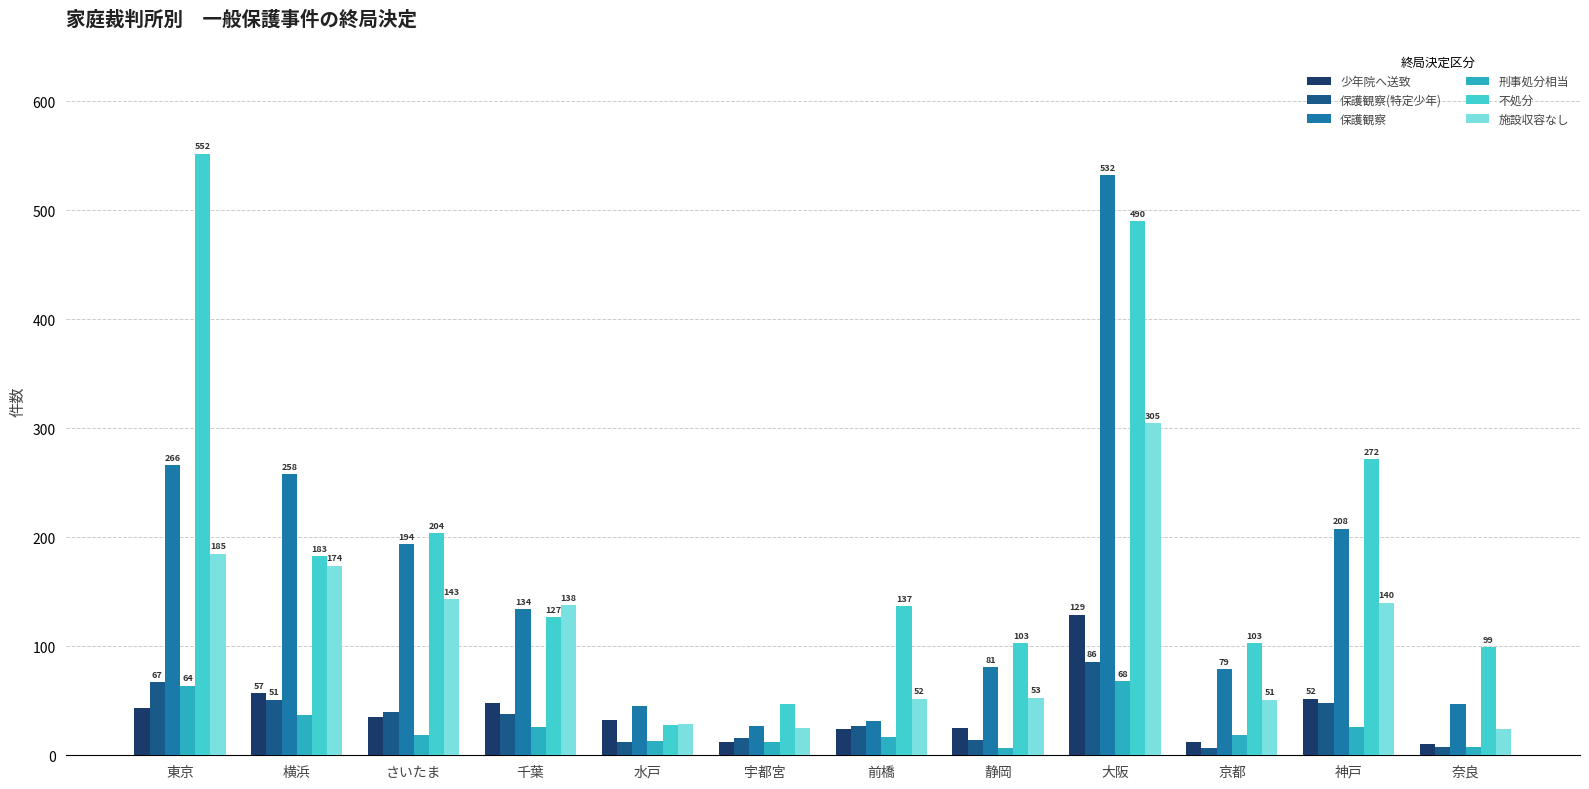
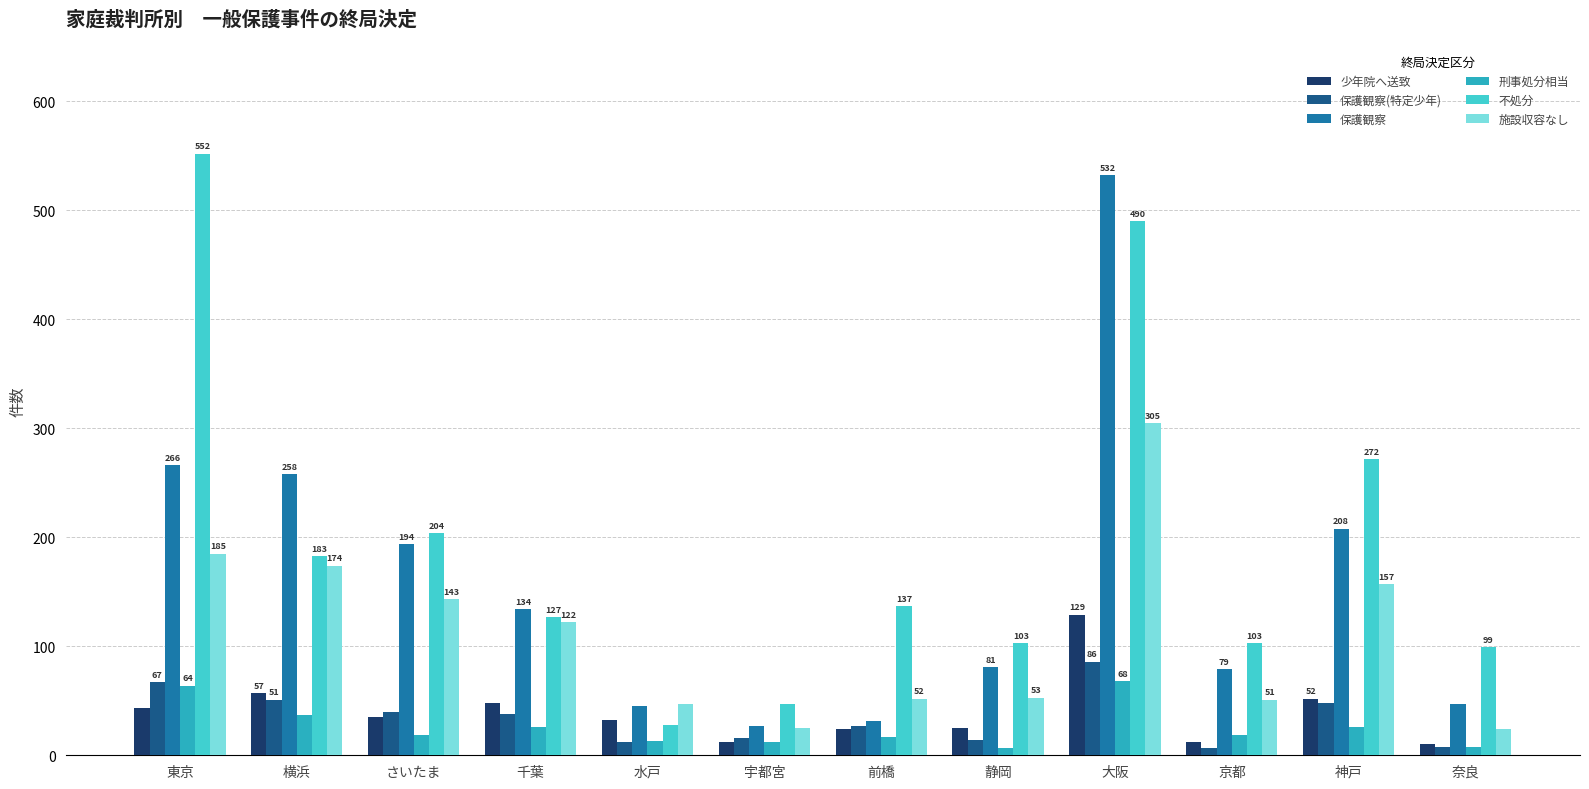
施設収容なし, 千葉: 138 -> 122
施設収容なし, 水戸: 29 -> 47
施設収容なし, 神戸: 140 -> 157
